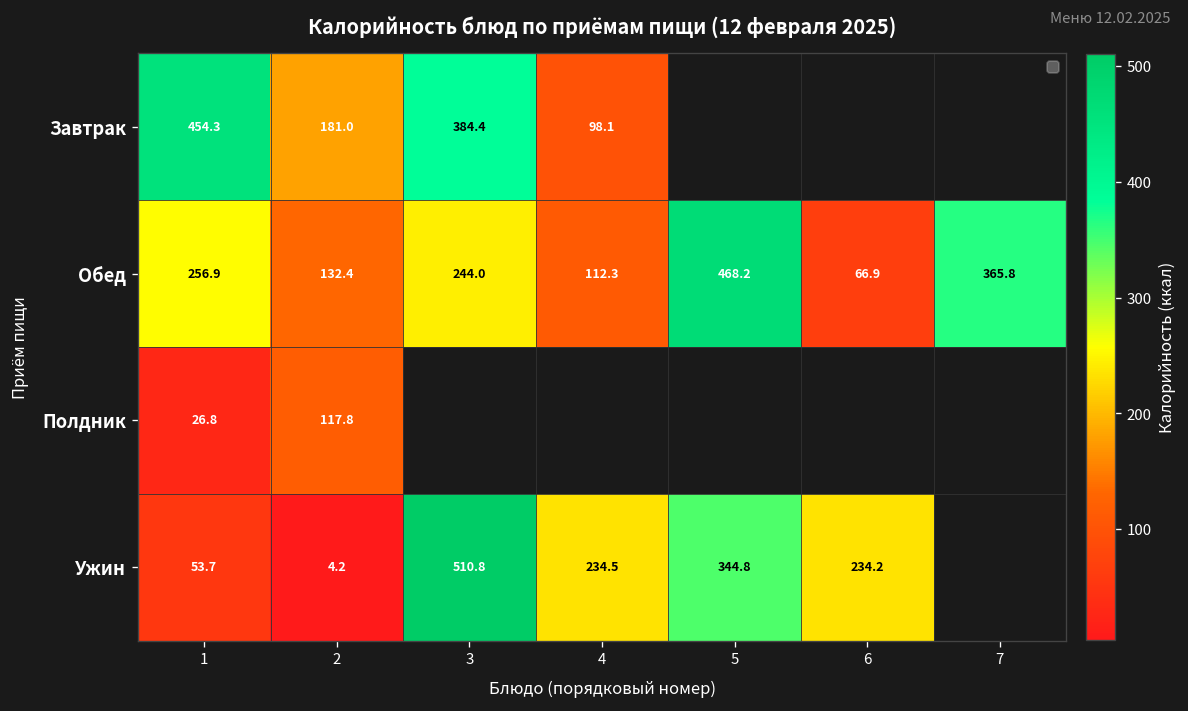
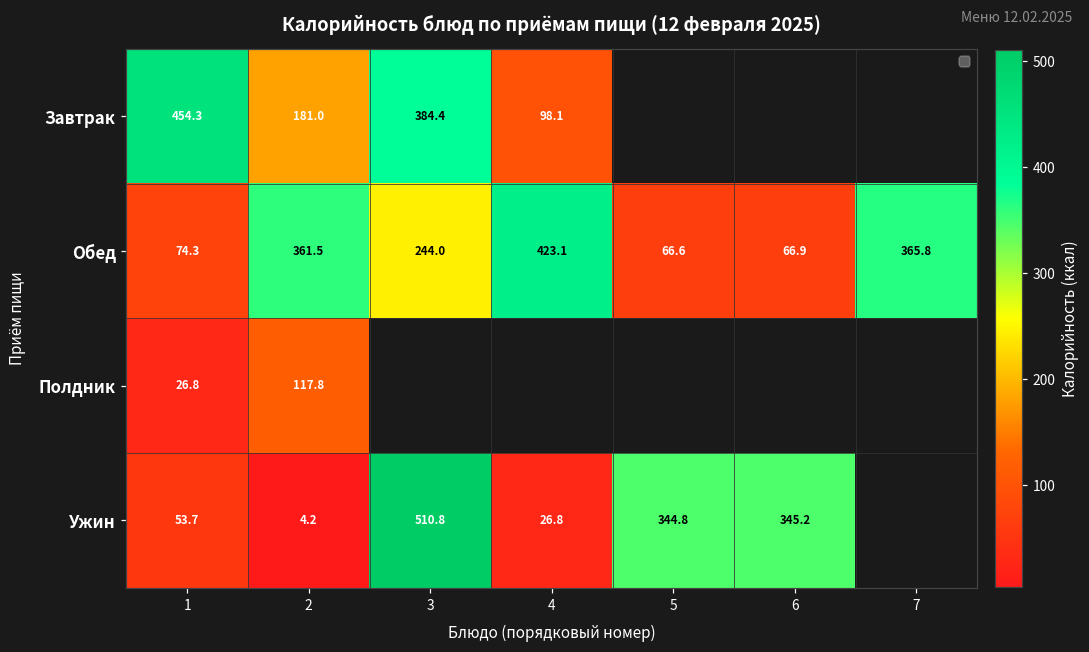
Обед, 1: 256.9 -> 74.3
Обед, 2: 132.4 -> 361.5
Обед, 4: 112.3 -> 423.1
Обед, 5: 468.2 -> 66.6
Ужин, 4: 234.5 -> 26.8
Ужин, 6: 234.2 -> 345.2
